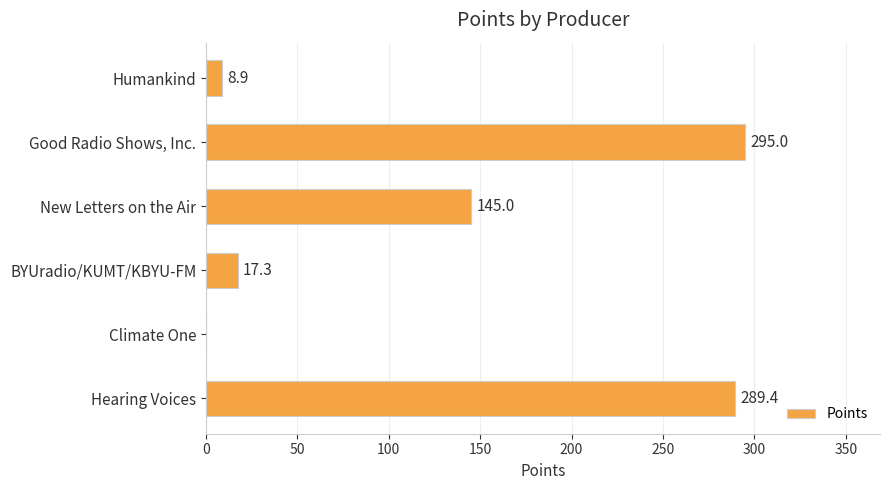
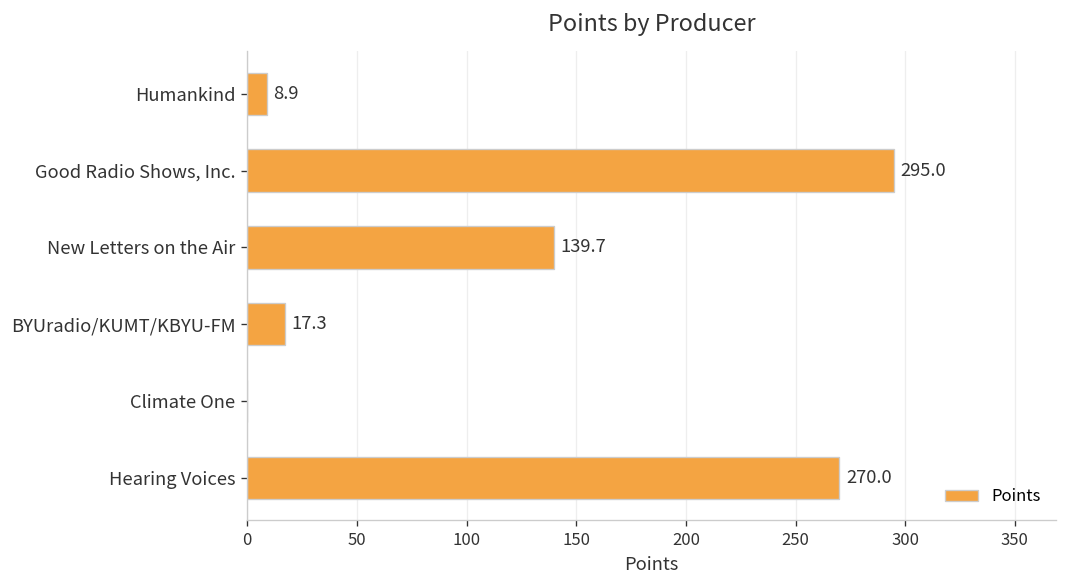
New Letters on the Air: 145.0 -> 139.7
Hearing Voices: 289.4 -> 270.0
